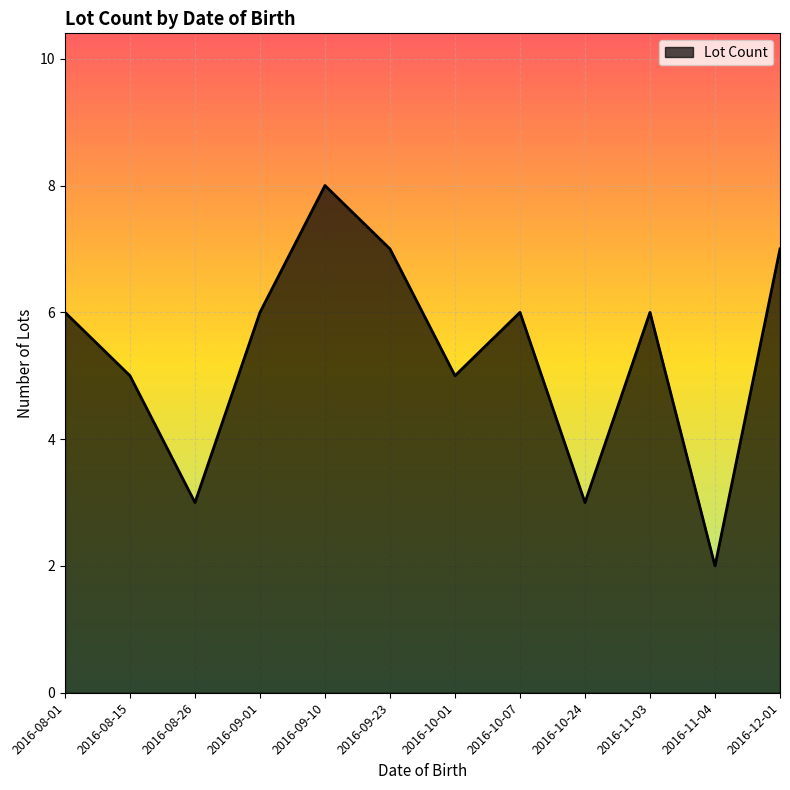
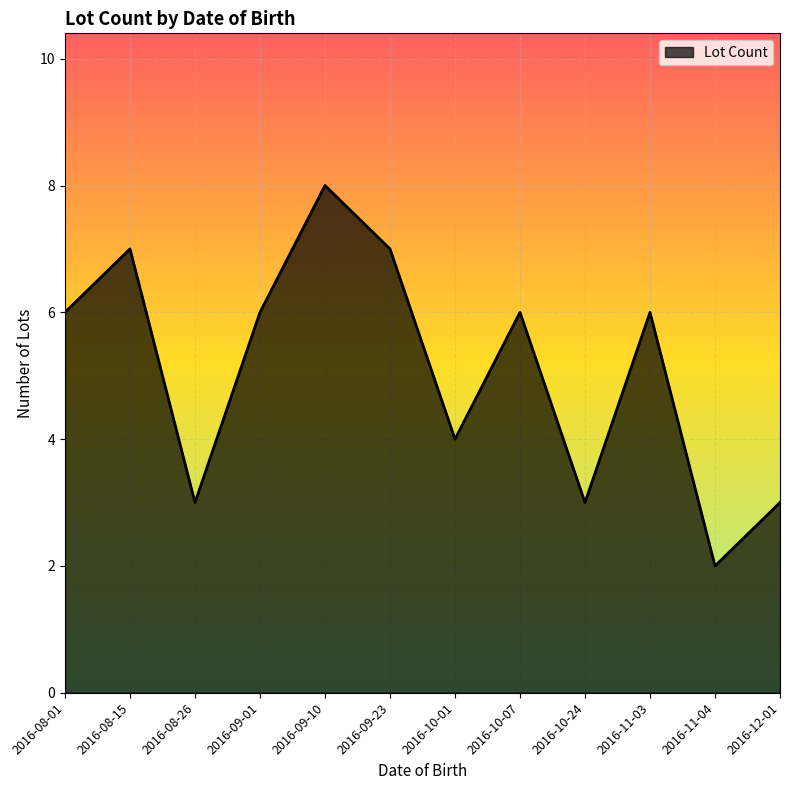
2016-08-15: 5 -> 7
2016-10-01: 5 -> 4
2016-12-01: 7 -> 3
